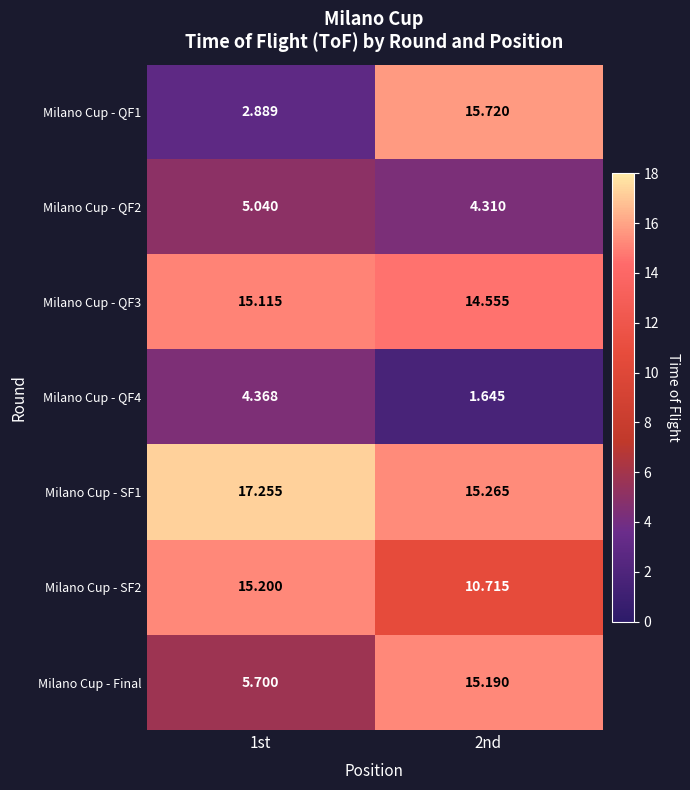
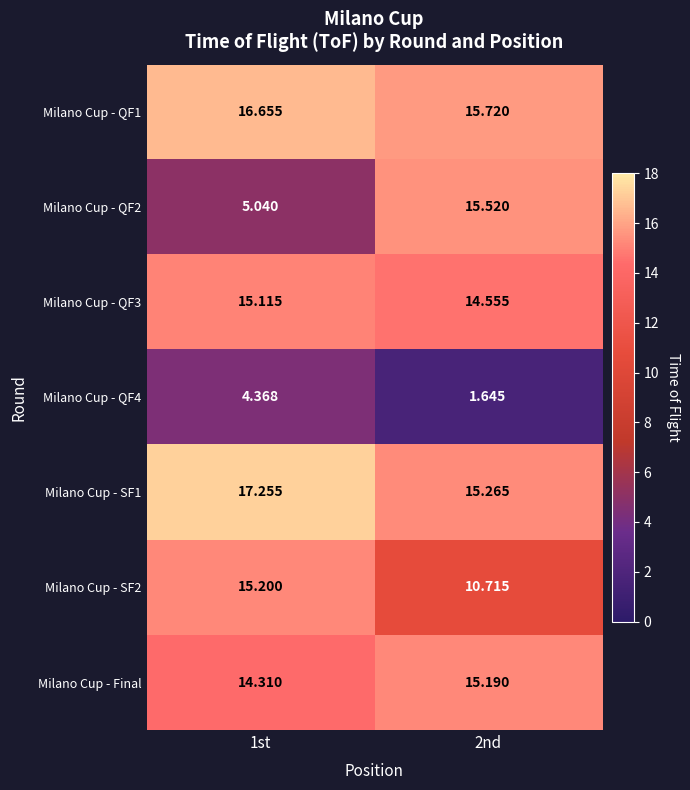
Milano Cup - QF1, 1st: 2.889 -> 16.655
Milano Cup - QF2, 2nd: 4.310 -> 15.520
Milano Cup - Final, 1st: 5.700 -> 14.310
